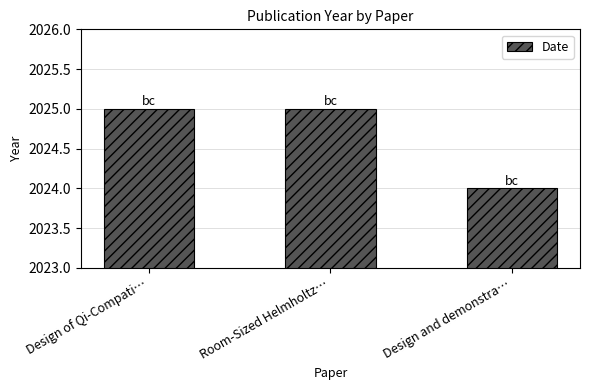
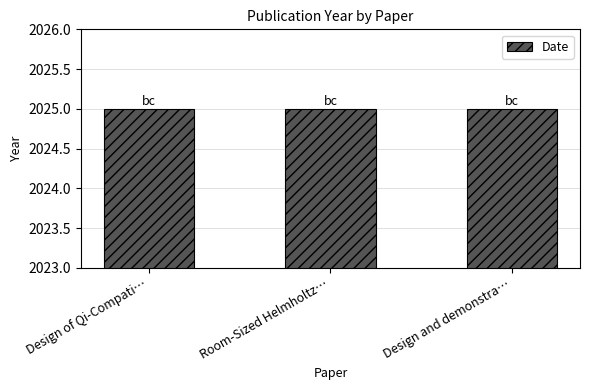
Design and demonstra…: 2024 -> 2025
